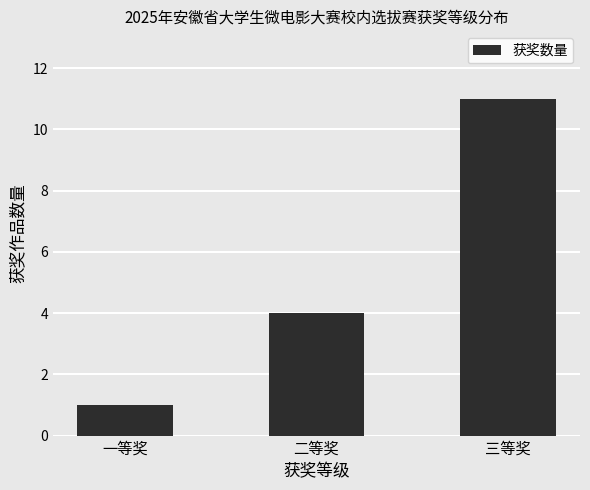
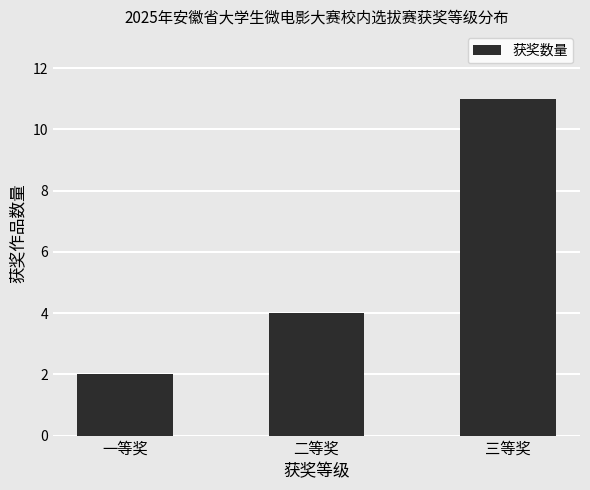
一等奖: 1 -> 2
